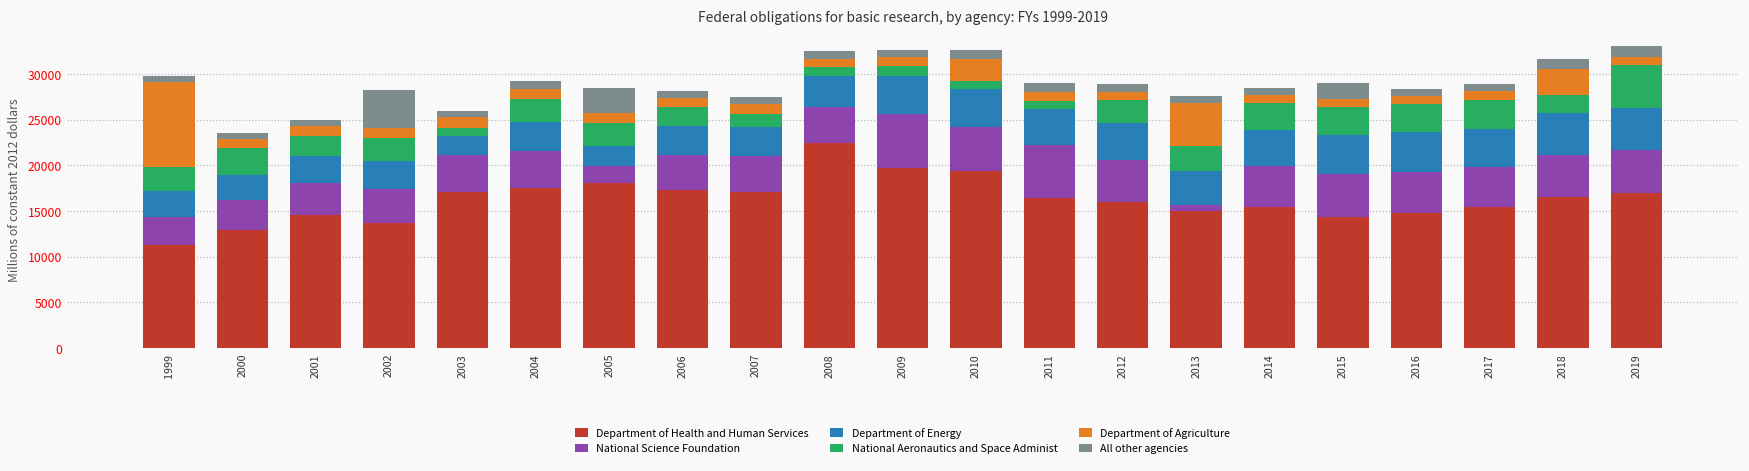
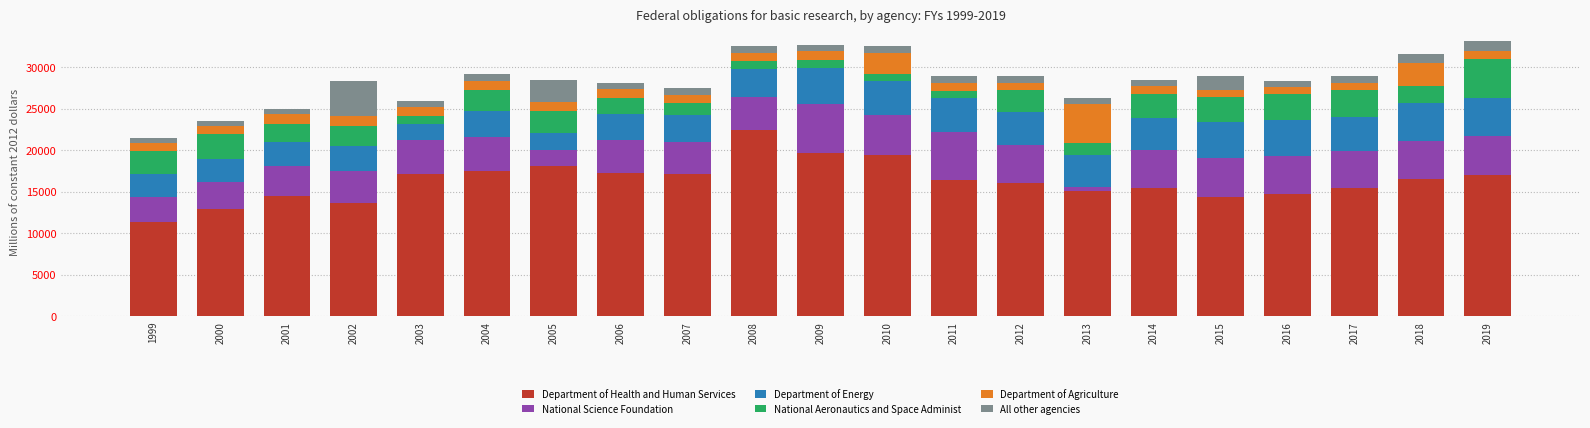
Department of Agriculture, 1999: 9000 -> 1000
National Aeronautics and Space Administ, 2013: 3000 -> 2000
